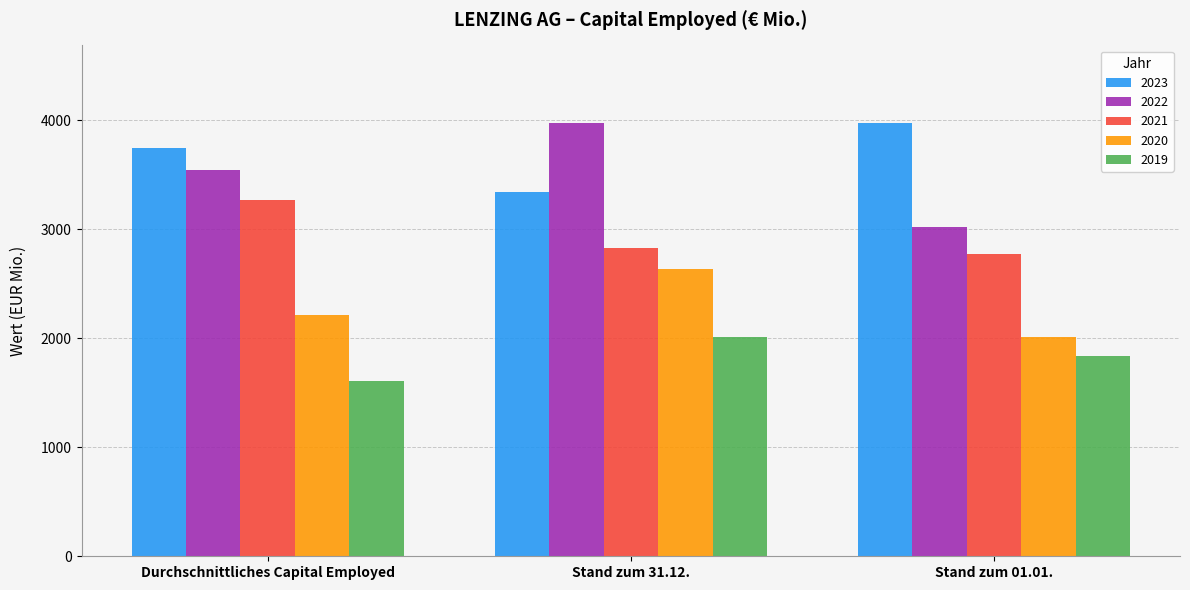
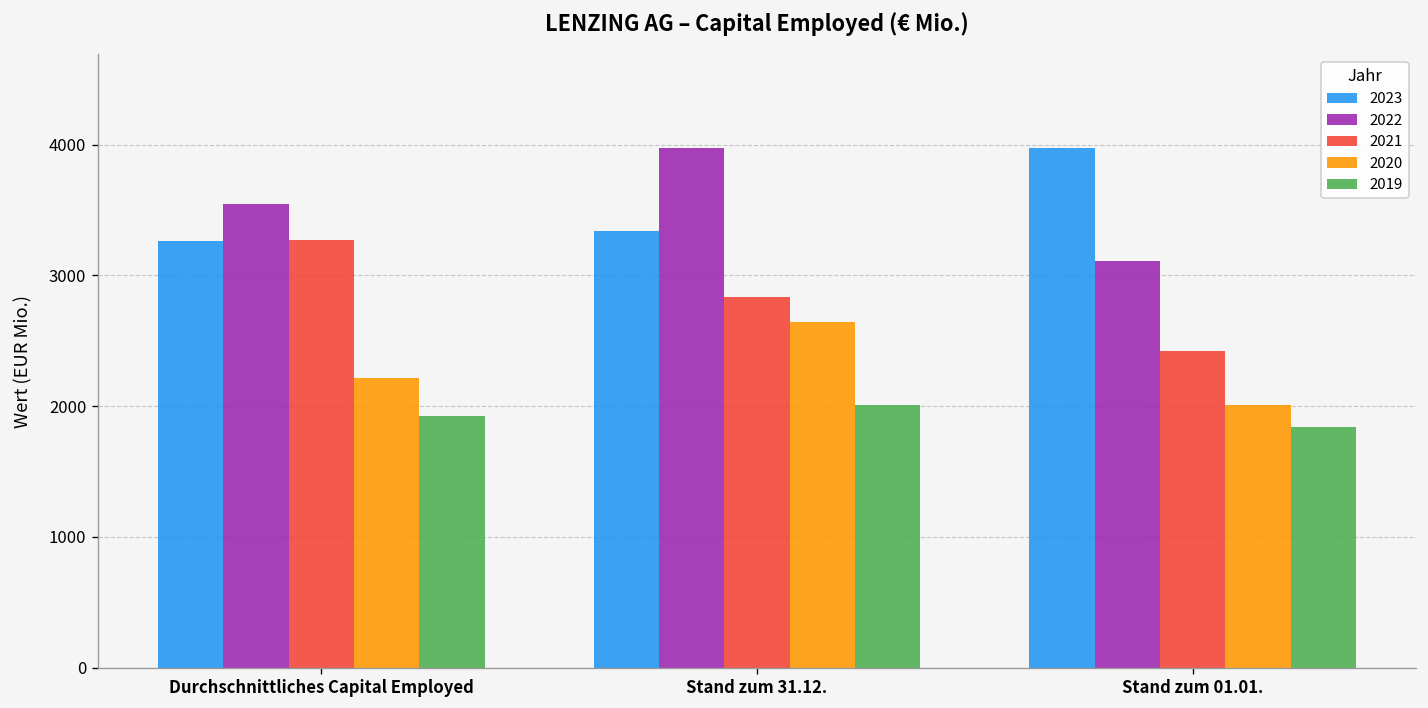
2023, Durchschnittliches Capital Employed: 3750 -> 3260
2019, Durchschnittliches Capital Employed: 1610 -> 1920
2022, Stand zum 01.01.: 3020 -> 3110
2021, Stand zum 01.01.: 2770 -> 2420
